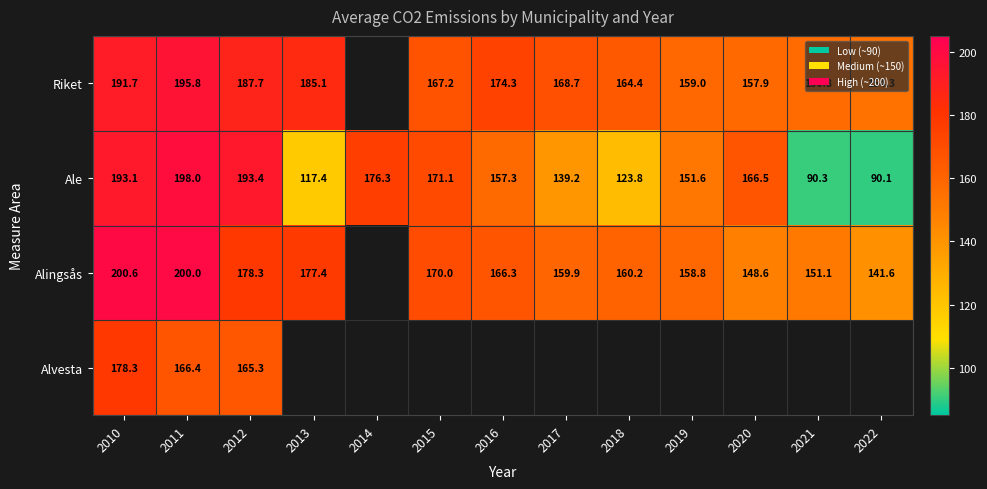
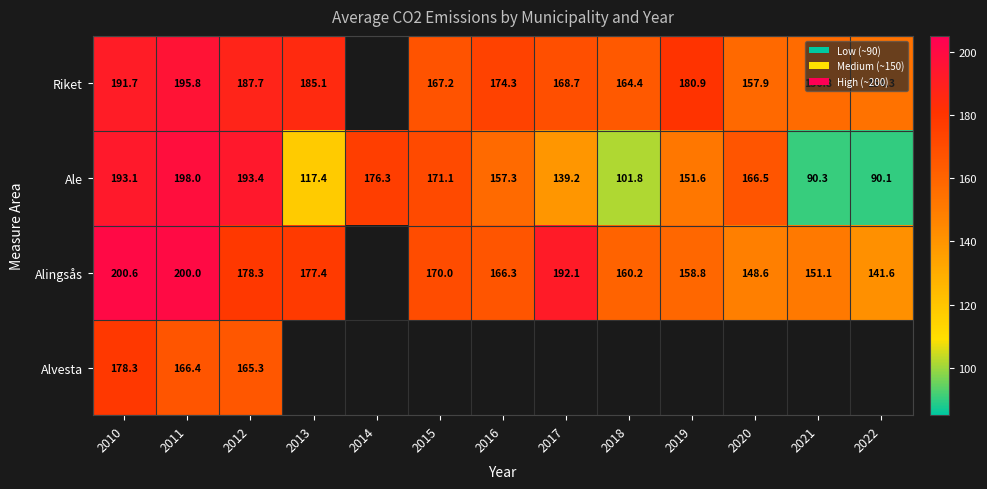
Riket, 2019: 159.0 -> 180.9
Ale, 2018: 123.8 -> 101.8
Alingsås, 2017: 159.9 -> 192.1
